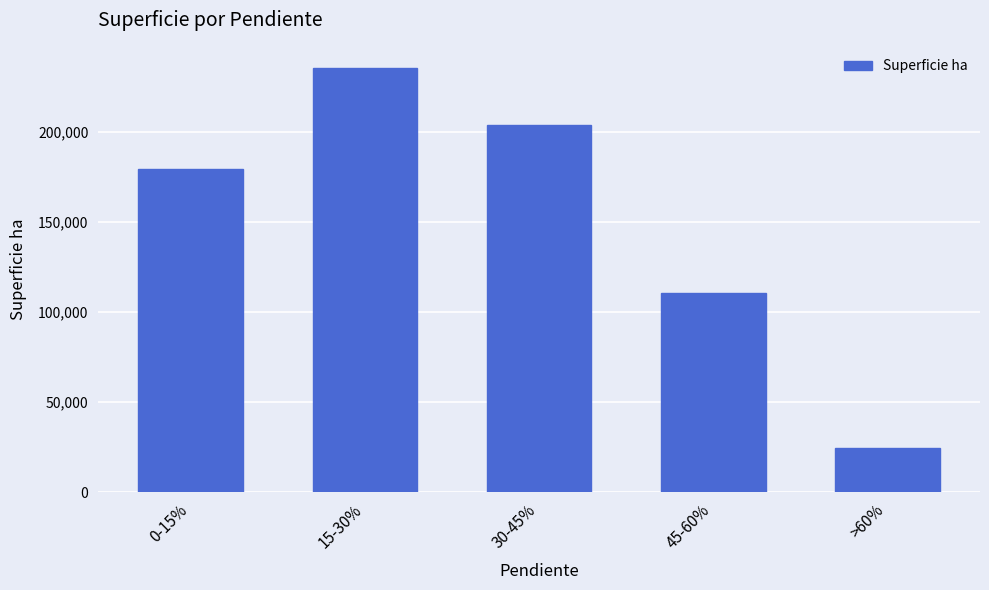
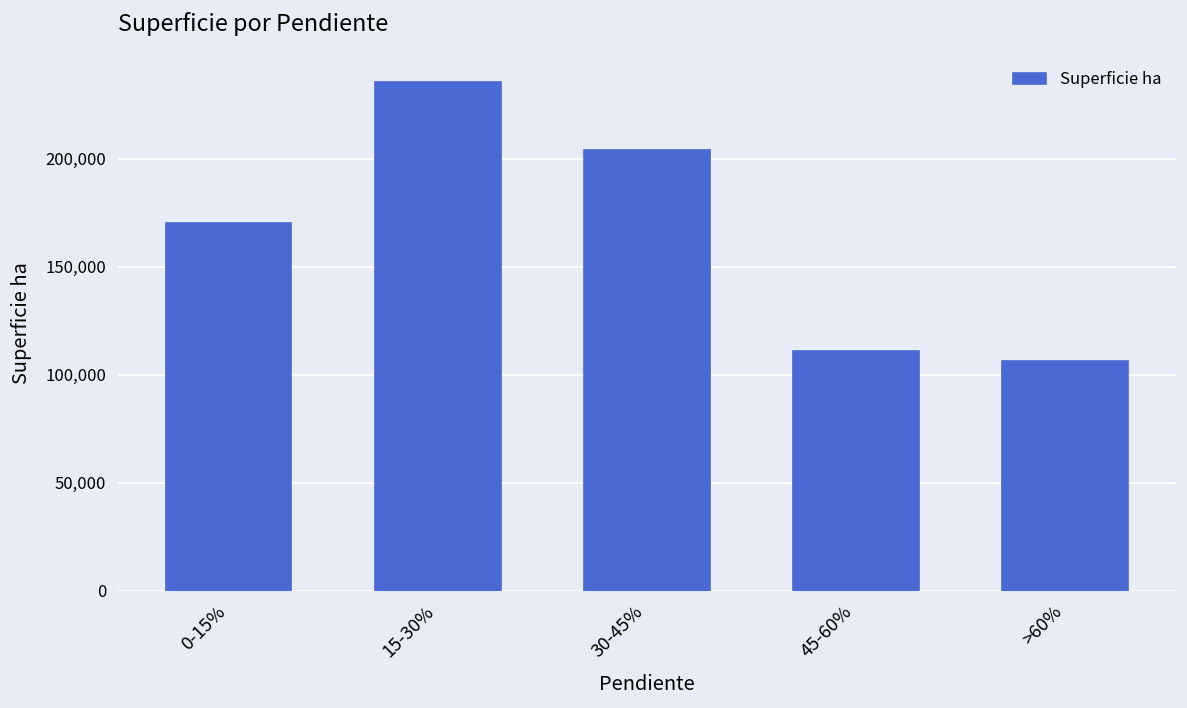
0-15%: 180,000 -> 170,000
>60%: 24,000 -> 106,000
